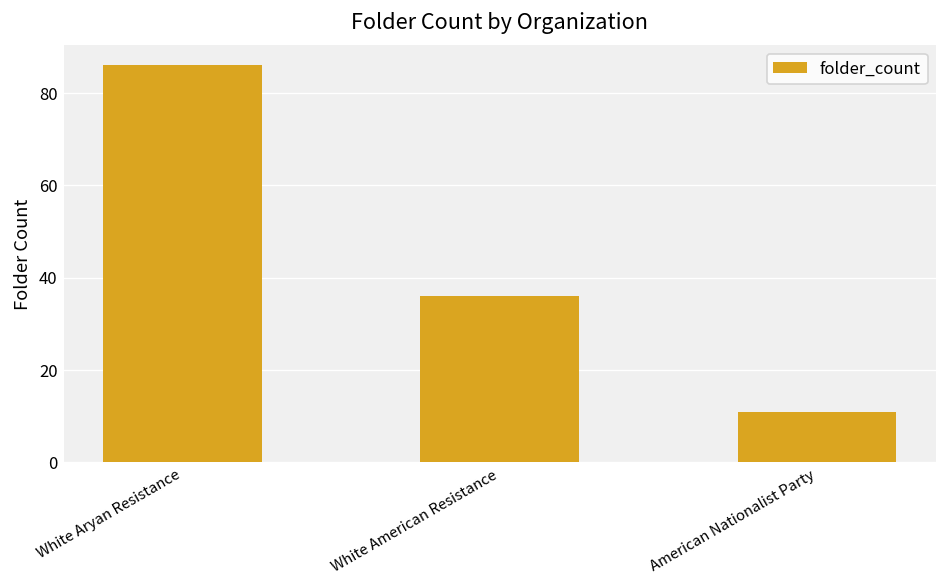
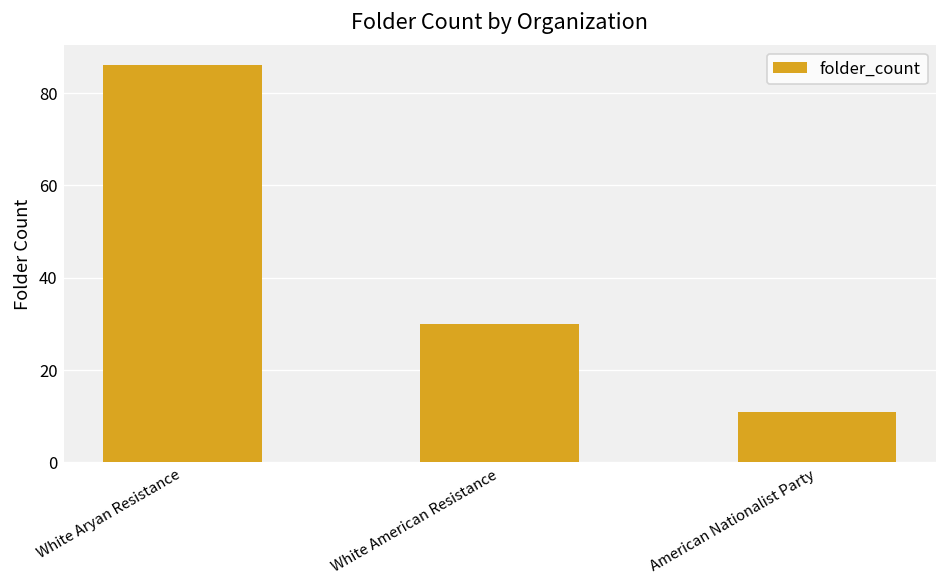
White American Resistance: 36 -> 30
